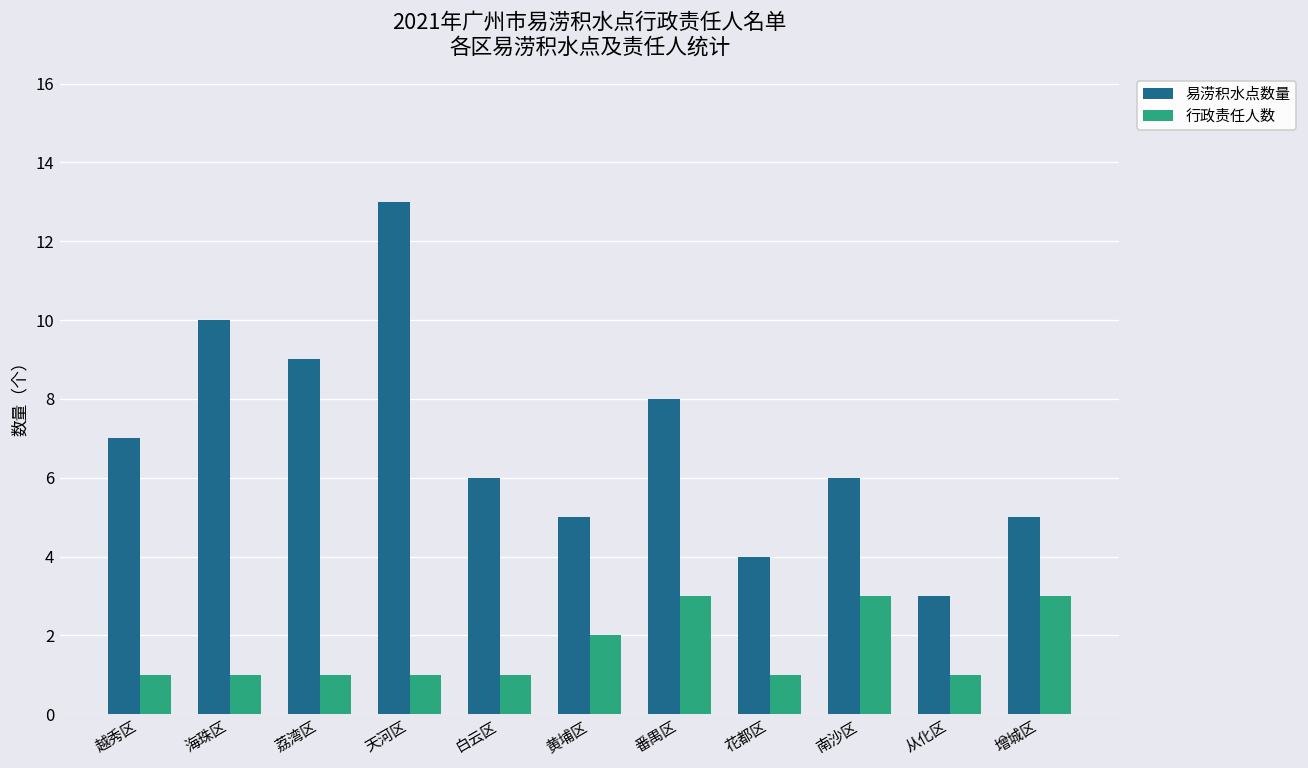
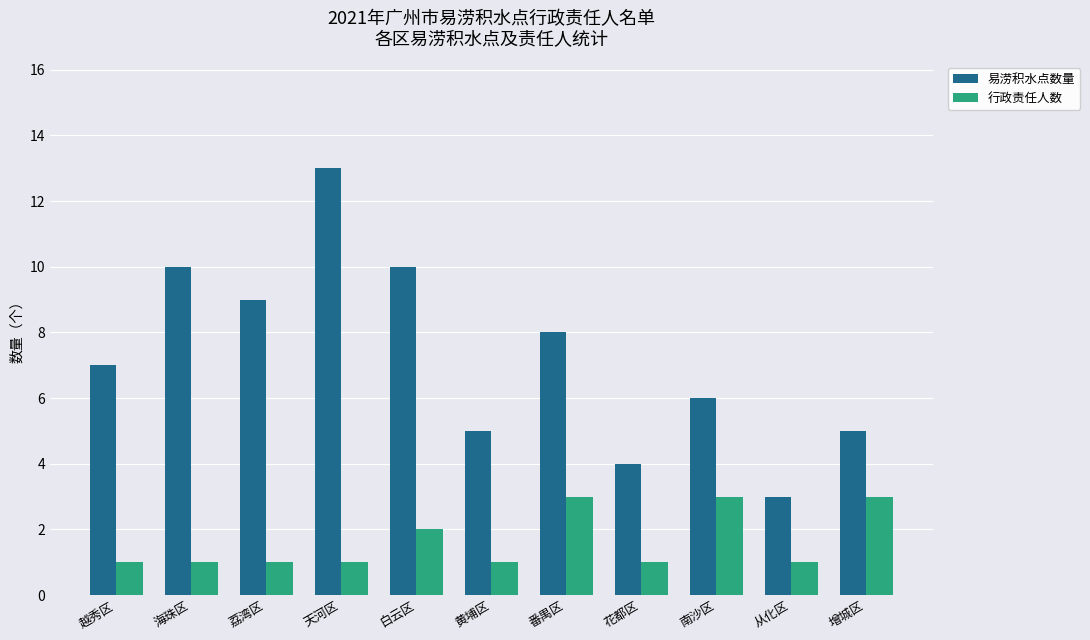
易涝积水点数量, 白云区: 6 -> 10
行政责任人数, 白云区: 1 -> 2
行政责任人数, 黄埔区: 2 -> 1
